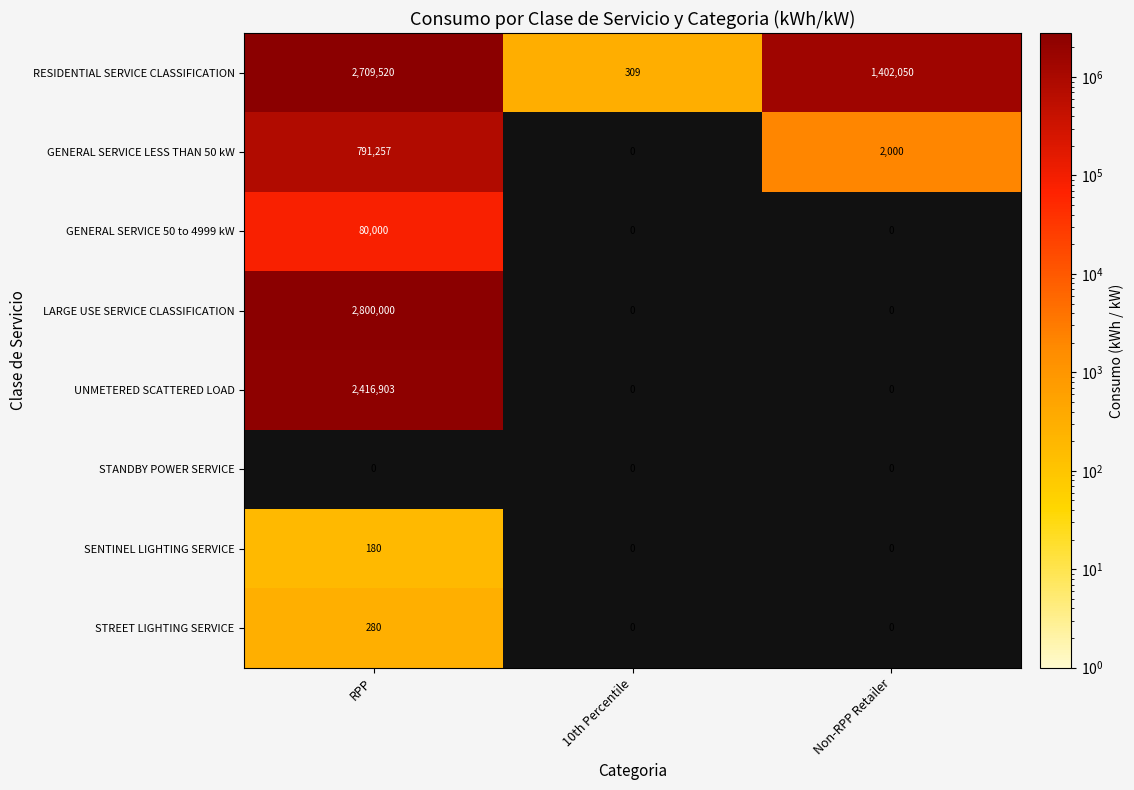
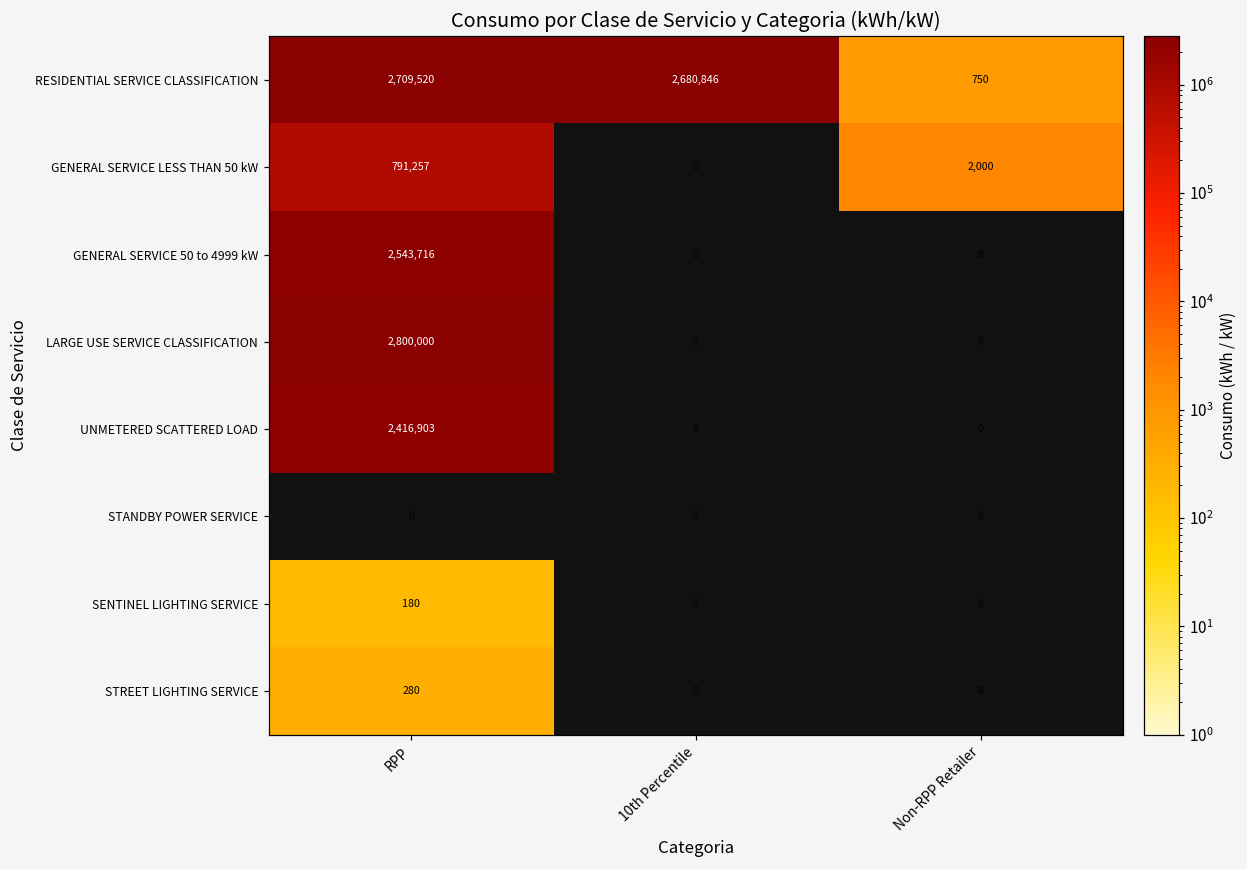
RESIDENTIAL SERVICE CLASSIFICATION, 10th Percentile: 309 -> 2,680,846
RESIDENTIAL SERVICE CLASSIFICATION, Non-RPP Retailer: 1,402,050 -> 750
GENERAL SERVICE 50 to 4999 kW, RPP: 80,000 -> 2,543,716
